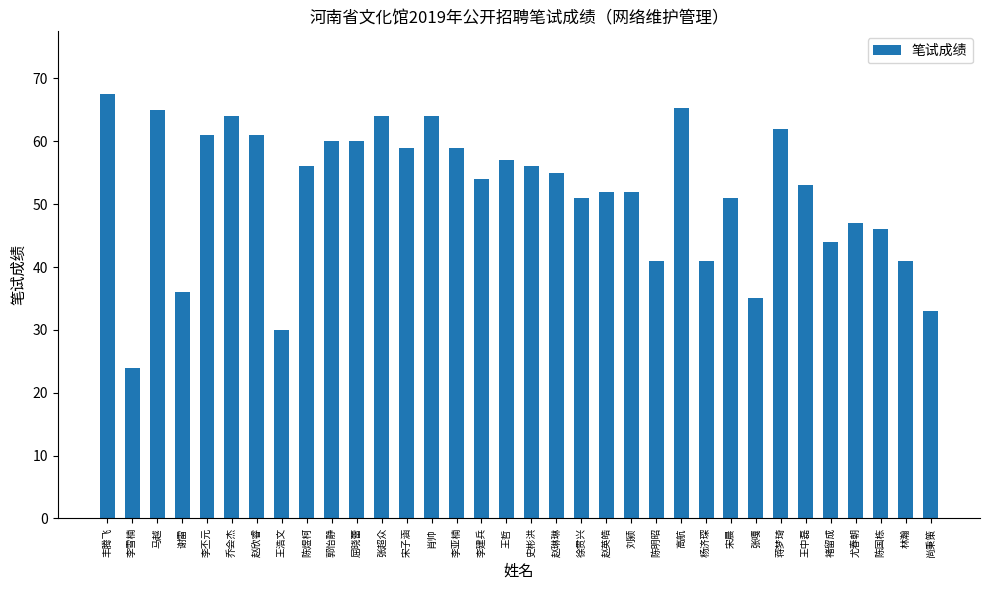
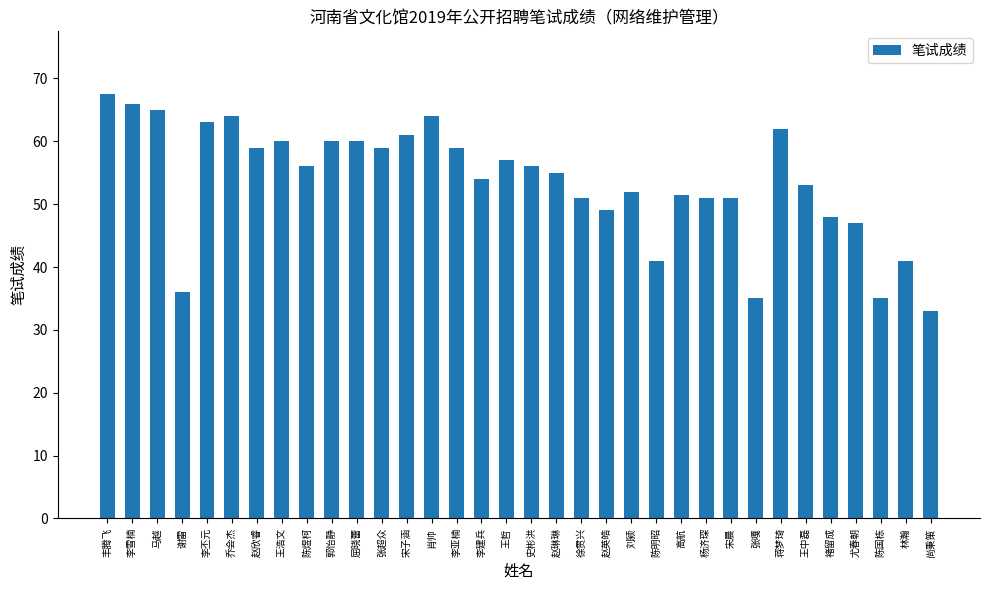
李雪楠: 24 -> 66
李丕元: 61 -> 63
赵欣睿: 61 -> 59
王浩文: 30 -> 60
张超众: 64 -> 59
宋子涵: 59 -> 61
赵英皓: 52 -> 49
高航: 65 -> 52
杨济琛: 41 -> 51
褚留成: 44 -> 48
陈国栋: 46 -> 35
